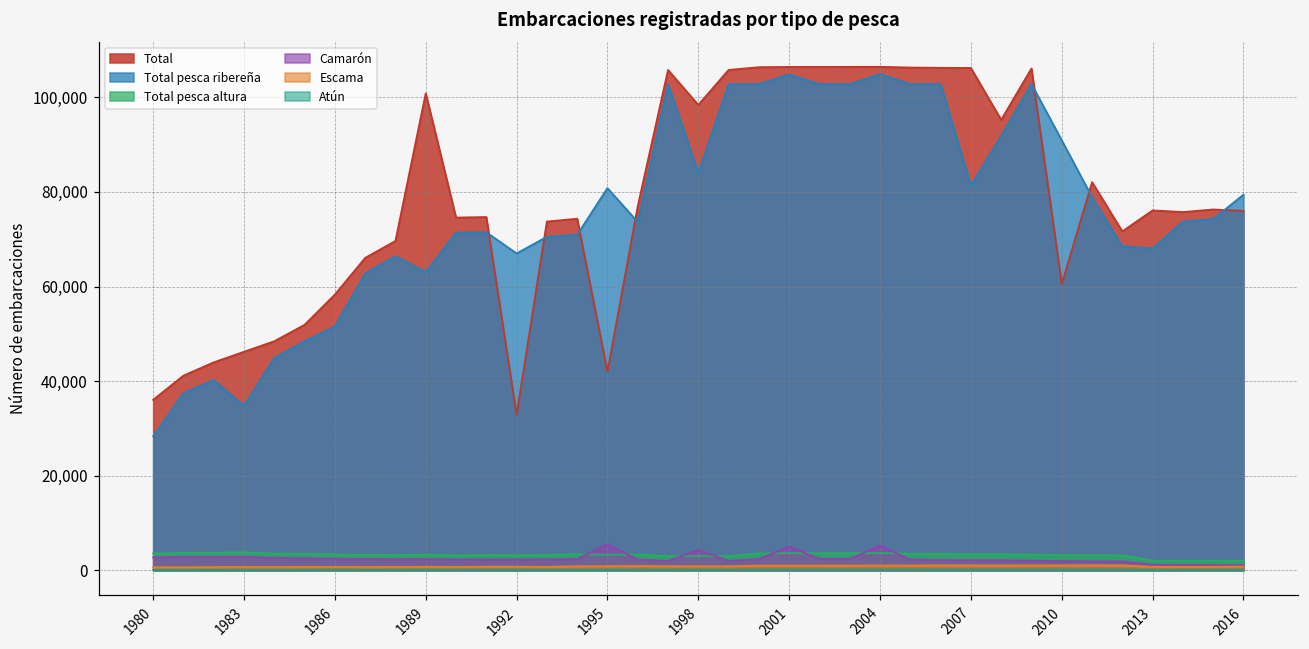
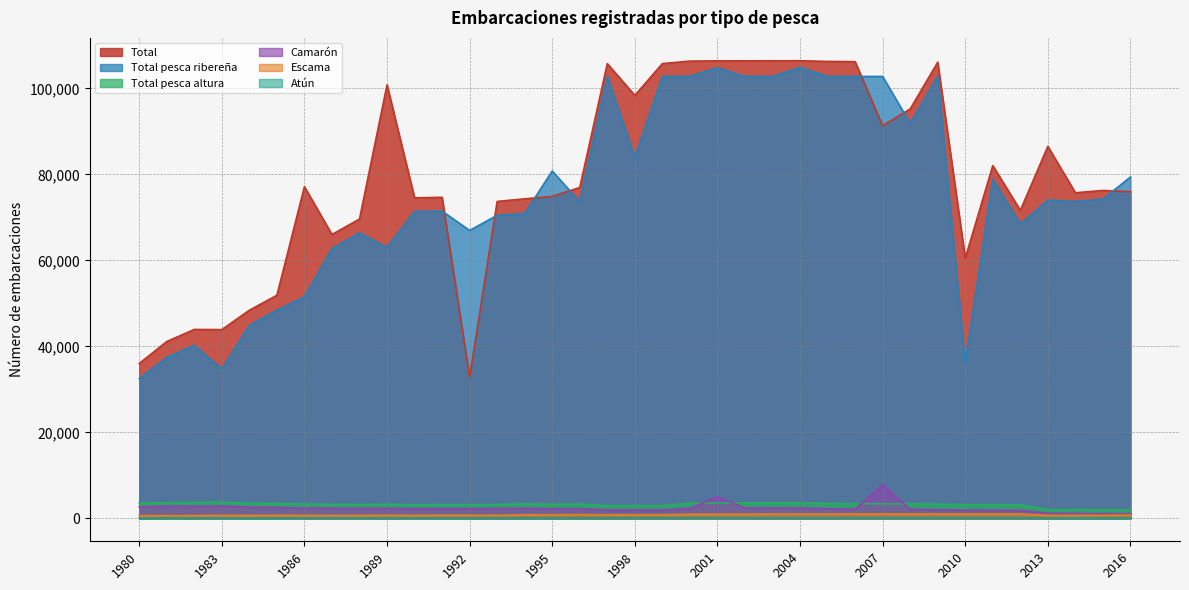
Total pesca ribereña, 1980: 28,000 -> 33,000
Total, 1983: 46,000 -> 44,000
Total, 1986: 58,000 -> 77,000
Total, 1995: 42,000 -> 75,000
Camarón, 1995: 6,000 -> 2,000
Camarón, 1998: 4,000 -> 2,000
Camarón, 2004: 5,000 -> 2,000
Total, 2007: 106,000 -> 91,000
Total pesca ribereña, 2007: 81,000 -> 103,000
Camarón, 2007: 2,000 -> 8,000
Total pesca ribereña, 2010: 91,000 -> 36,000
Total, 2013: 76,000 -> 87,000
Total pesca ribereña, 2013: 68,000 -> 74,000
